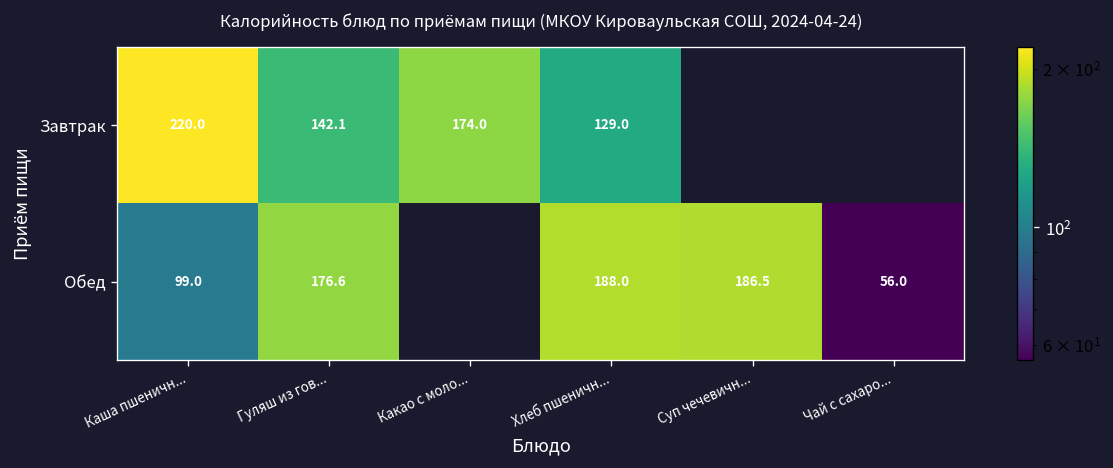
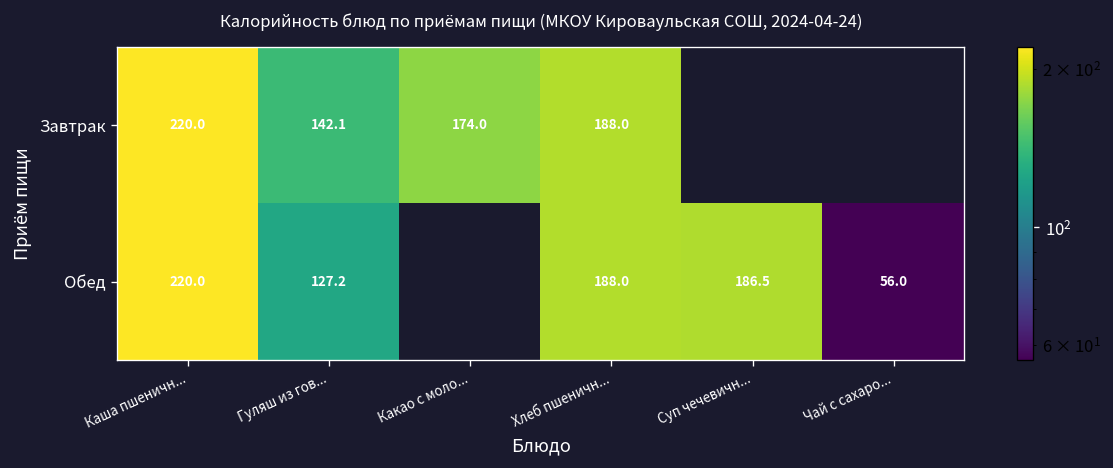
Завтрак, Хлеб пшеничн...: 129.0 -> 188.0
Обед, Каша пшеничн...: 99.0 -> 220.0
Обед, Гуляш из гов...: 176.6 -> 127.2
